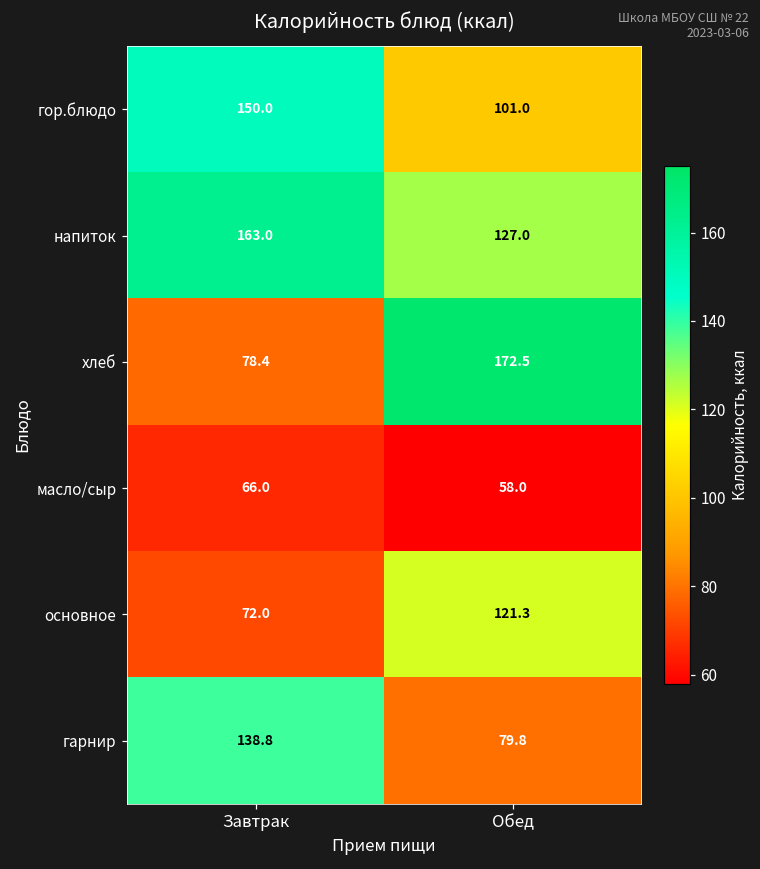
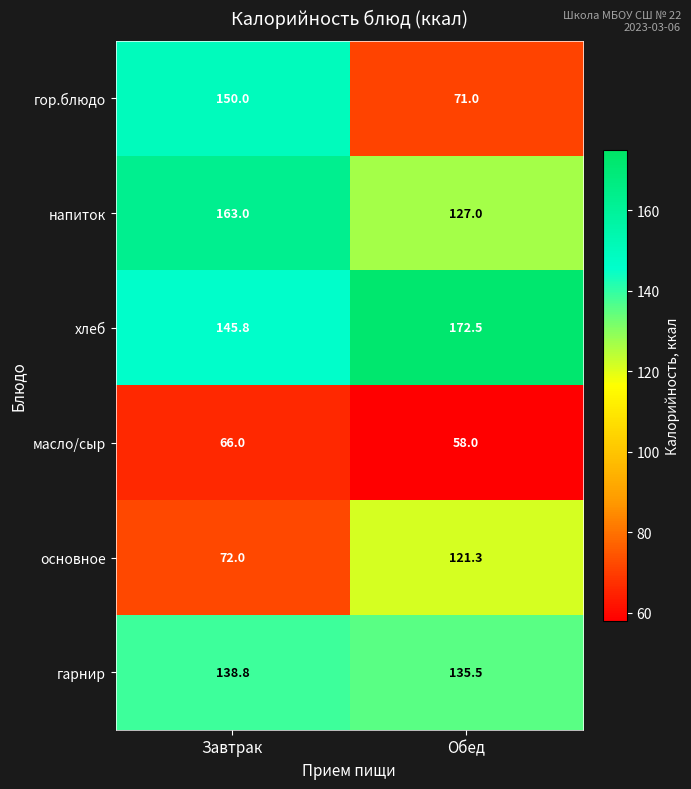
гор.блюдо, Обед: 101.0 -> 71.0
хлеб, Завтрак: 78.4 -> 145.8
гарнир, Обед: 79.8 -> 135.5
